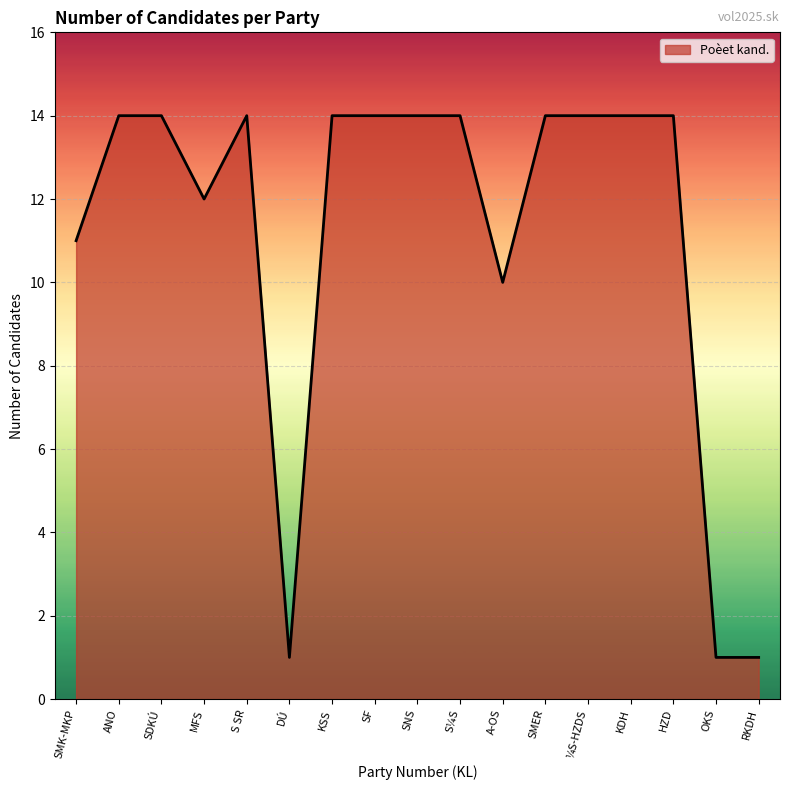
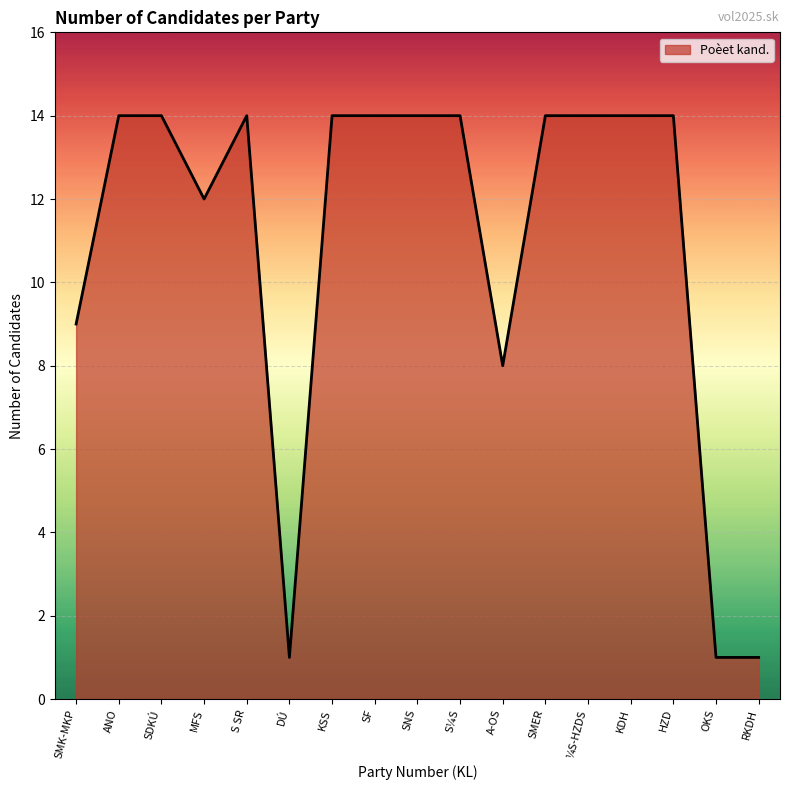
SMK-MKP: 11 -> 9
A-OS: 10 -> 8
